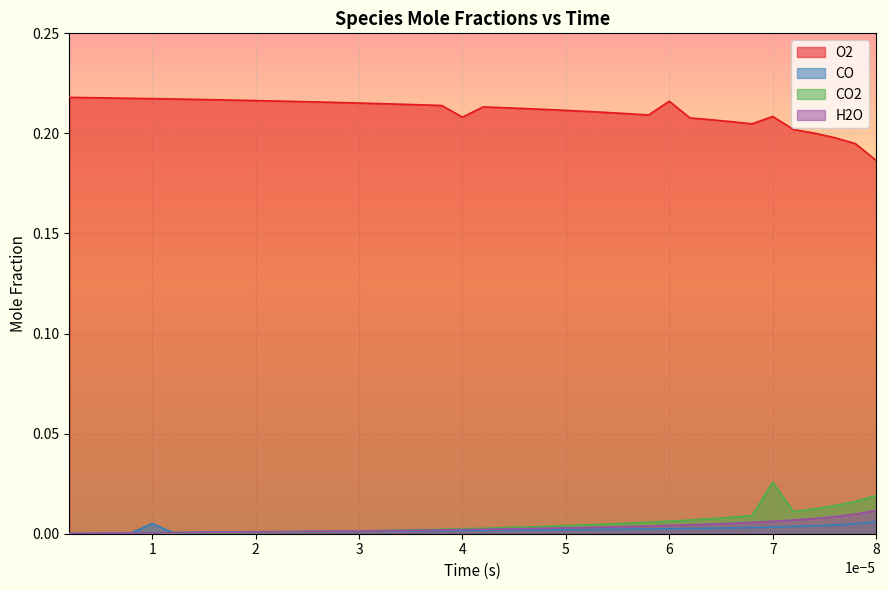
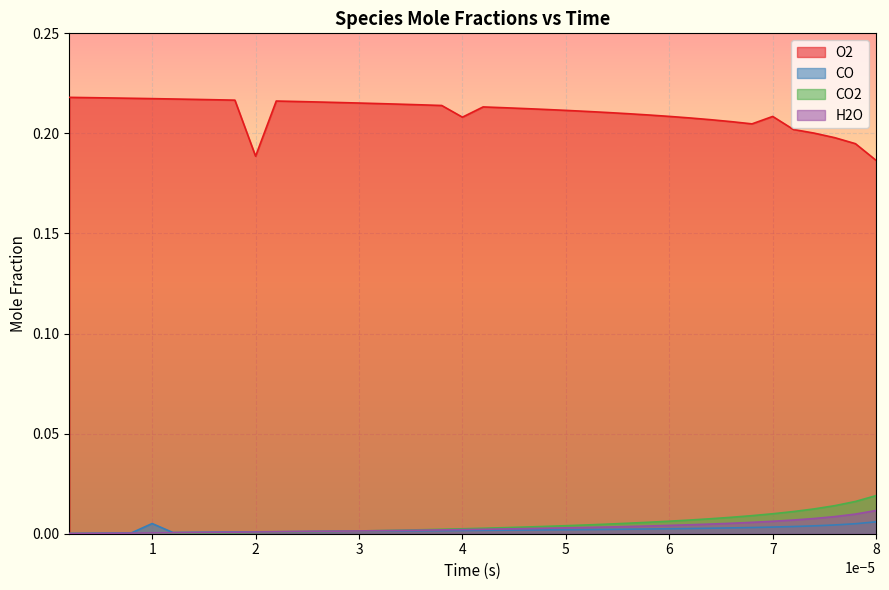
O2, 2: 0.216 -> 0.189
O2, 6: 0.216 -> 0.209
CO2, 7: 0.026 -> 0.010
